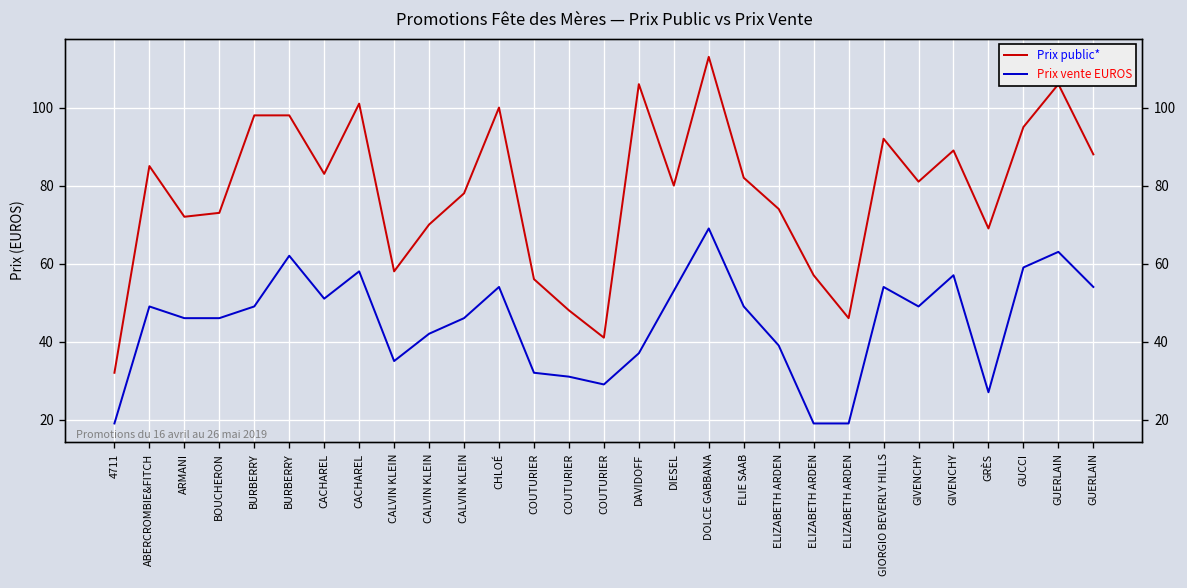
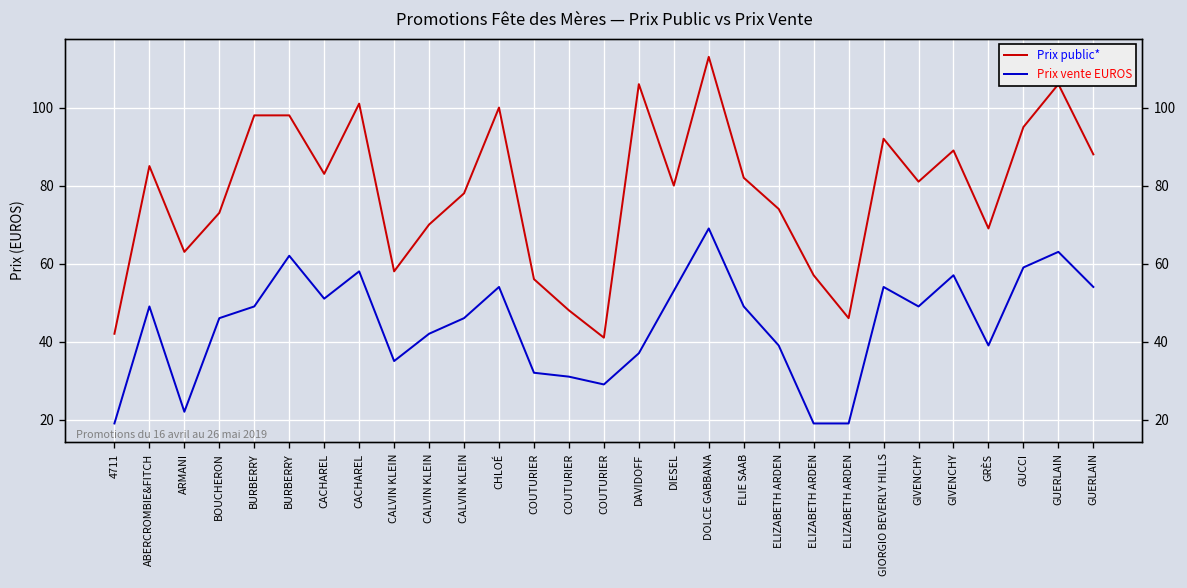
Prix public*, 4711: 32 -> 42
Prix public*, ARMANI: 72 -> 63
Prix vente EUROS, ARMANI: 46 -> 22
Prix vente EUROS, GRÈS: 27 -> 39
